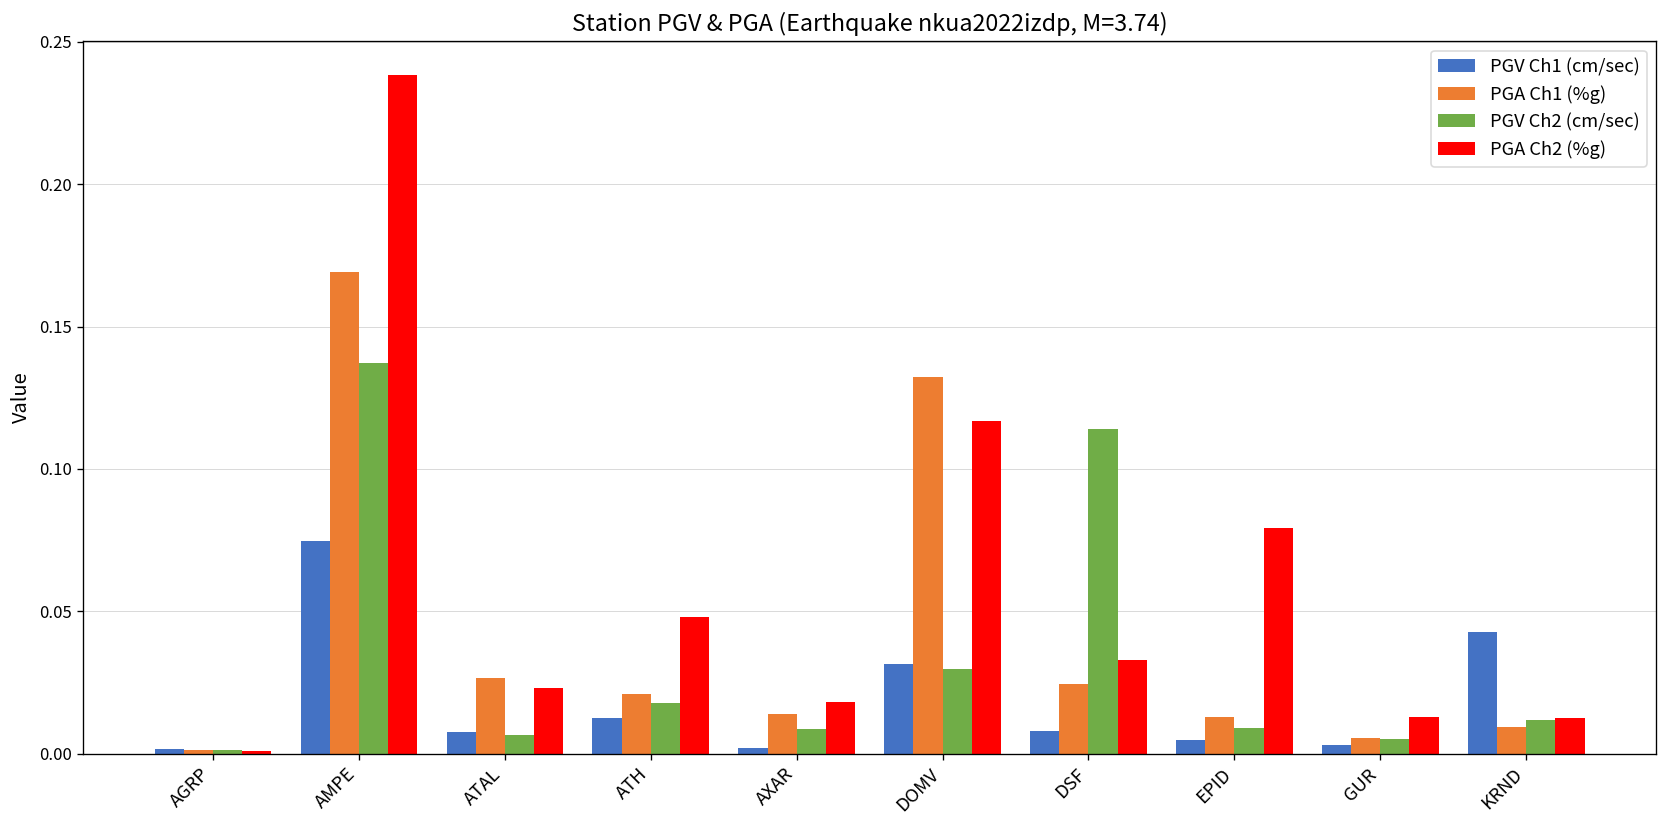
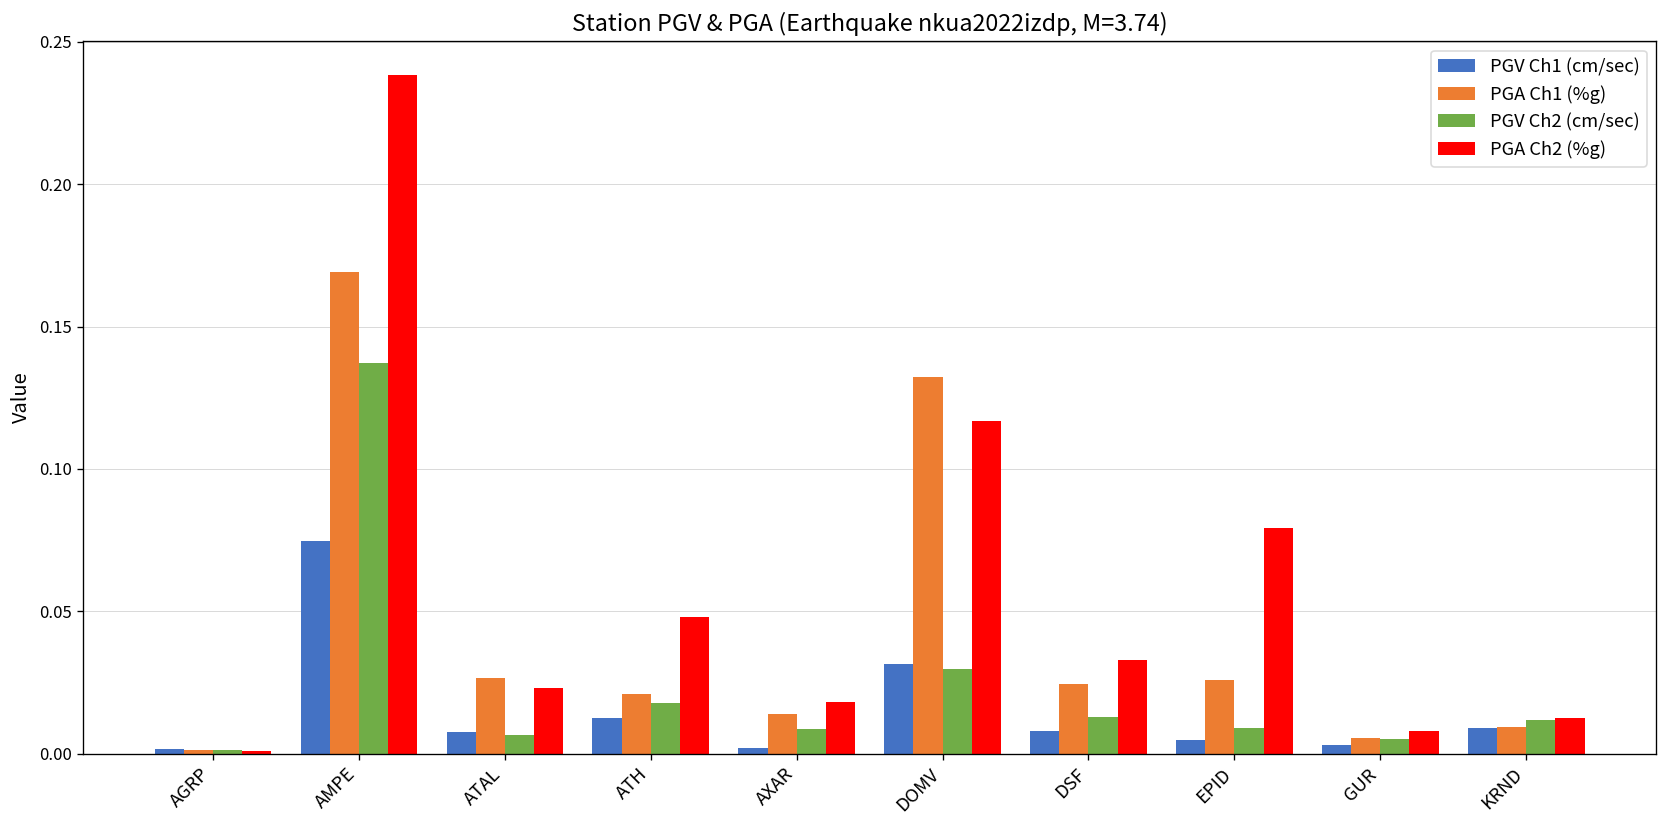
PGV Ch2 (cm/sec), DSF: 0.114 -> 0.013
PGA Ch1 (%g), EPID: 0.013 -> 0.026
PGA Ch2 (%g), GUR: 0.013 -> 0.008
PGV Ch1 (cm/sec), KRND: 0.043 -> 0.009
